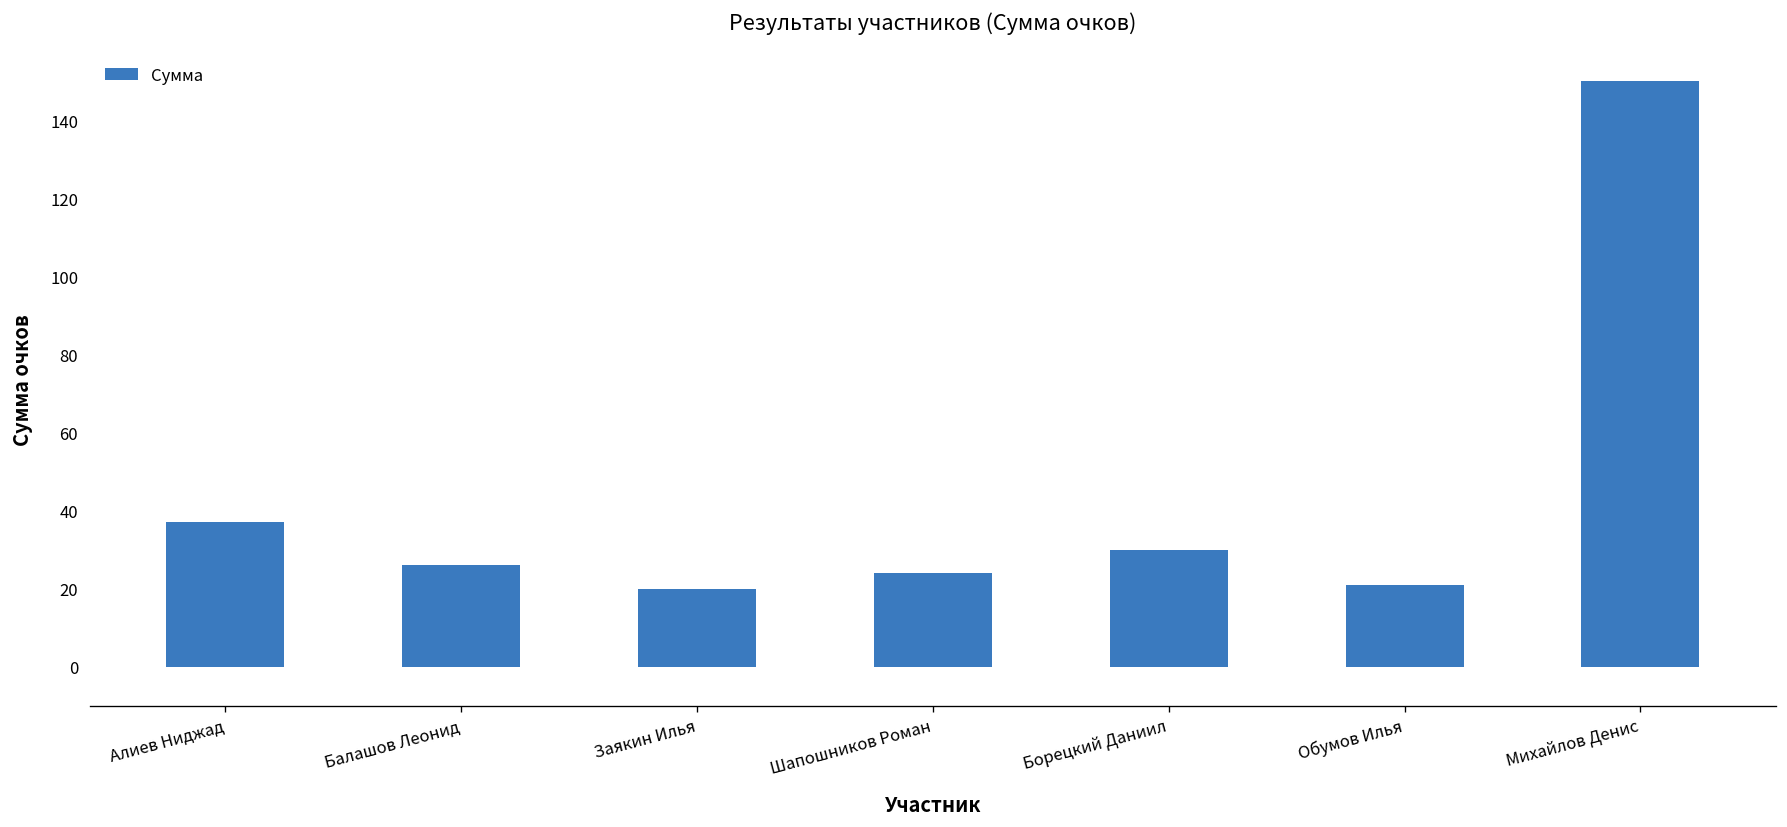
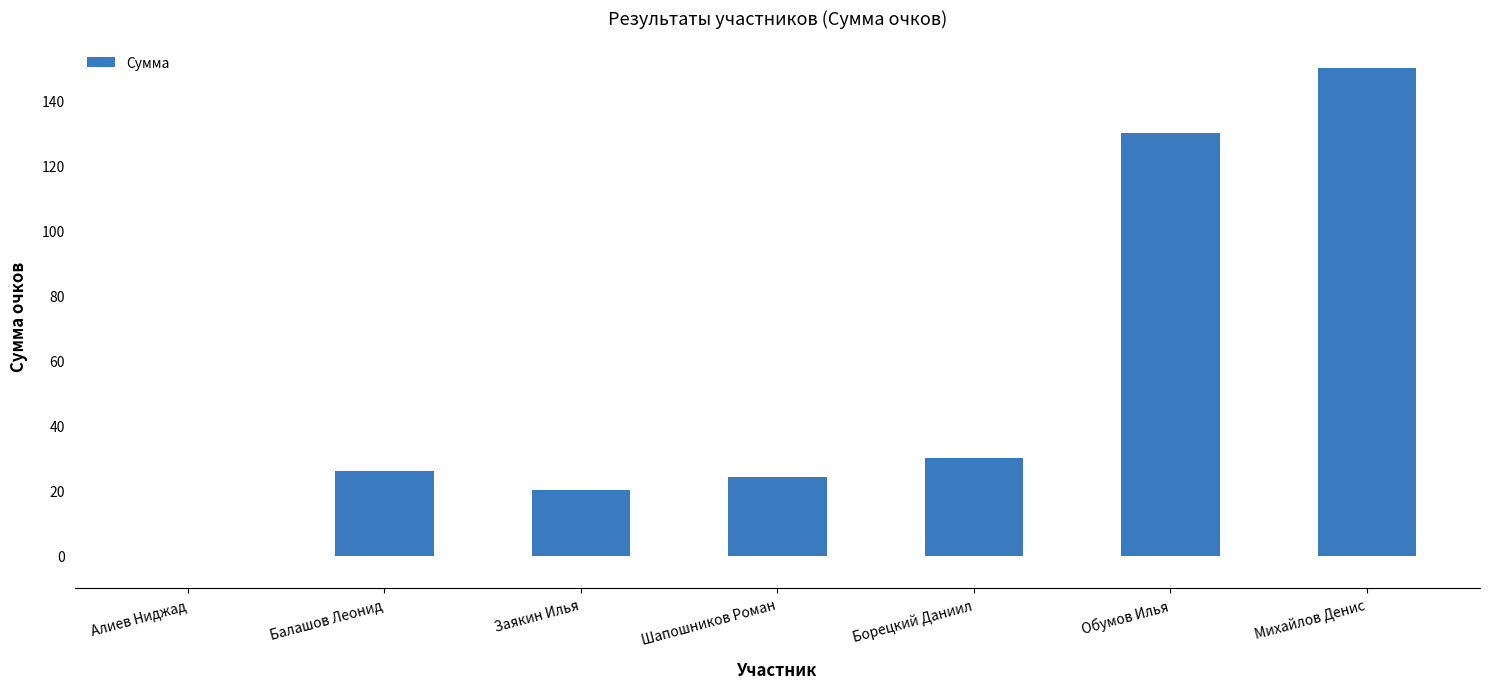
Алиев Ниджад: 37 -> 0
Обумов Илья: 21 -> 130
